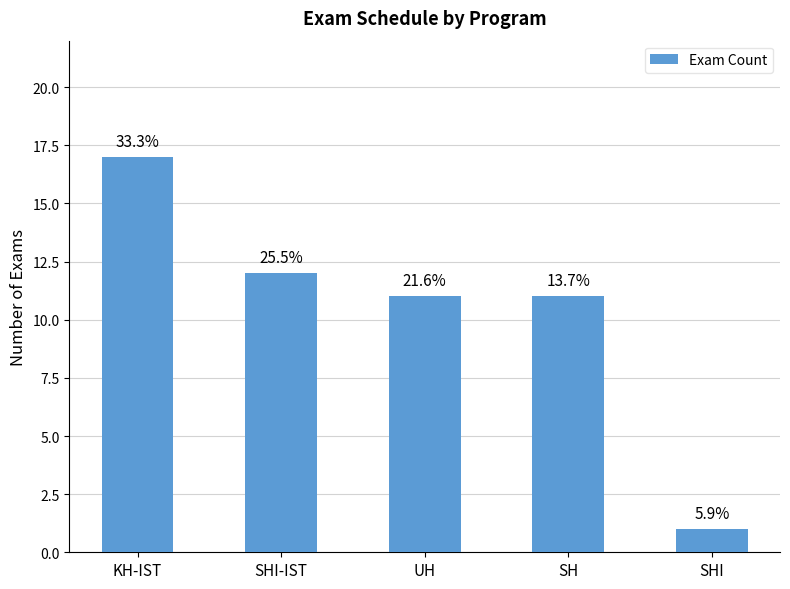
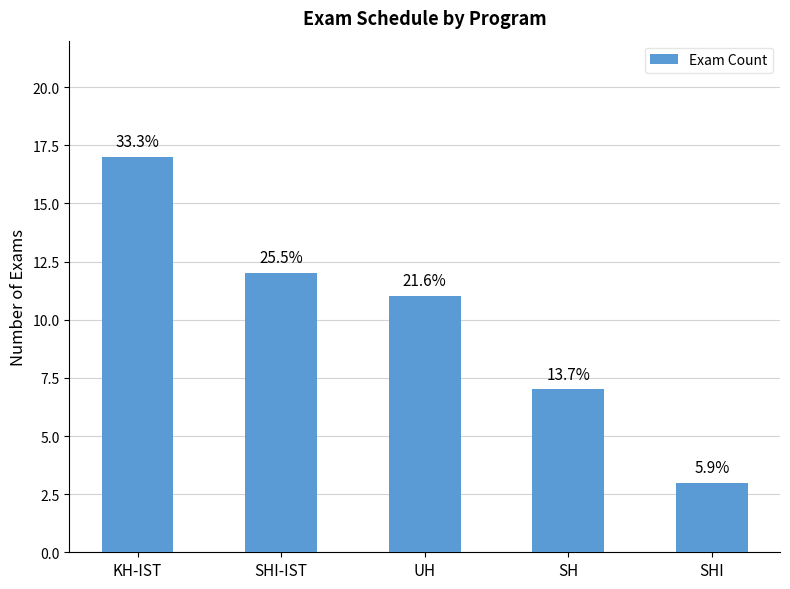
SH: 11 -> 7
SHI: 1 -> 3
